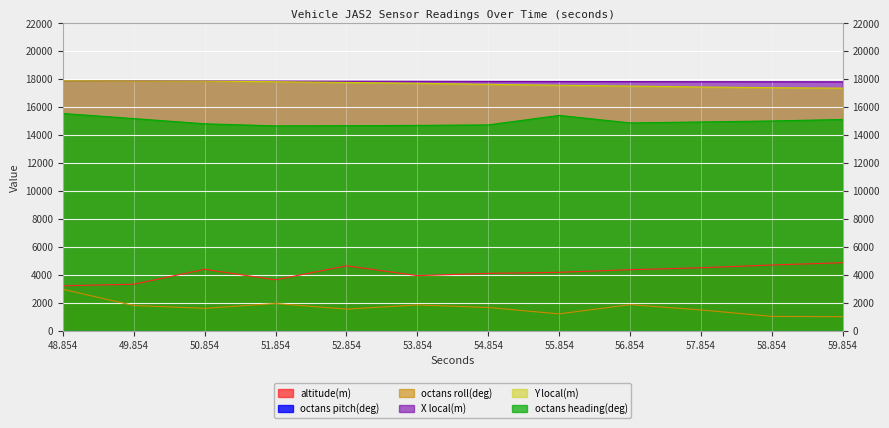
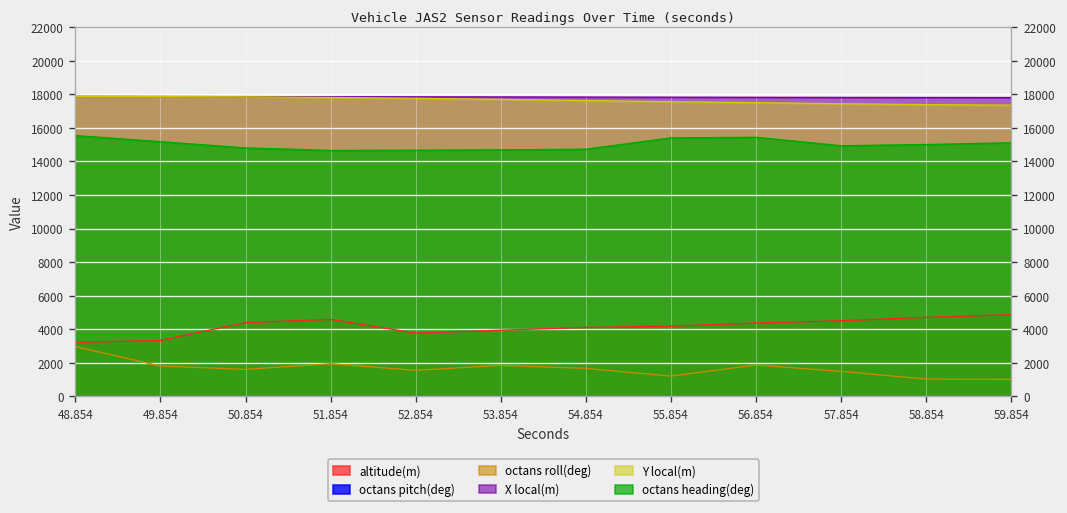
altitude(m), 51.854: 3600 -> 4600
altitude(m), 52.854: 4600 -> 3800
octans heading(deg), 56.854: 14900 -> 15400
